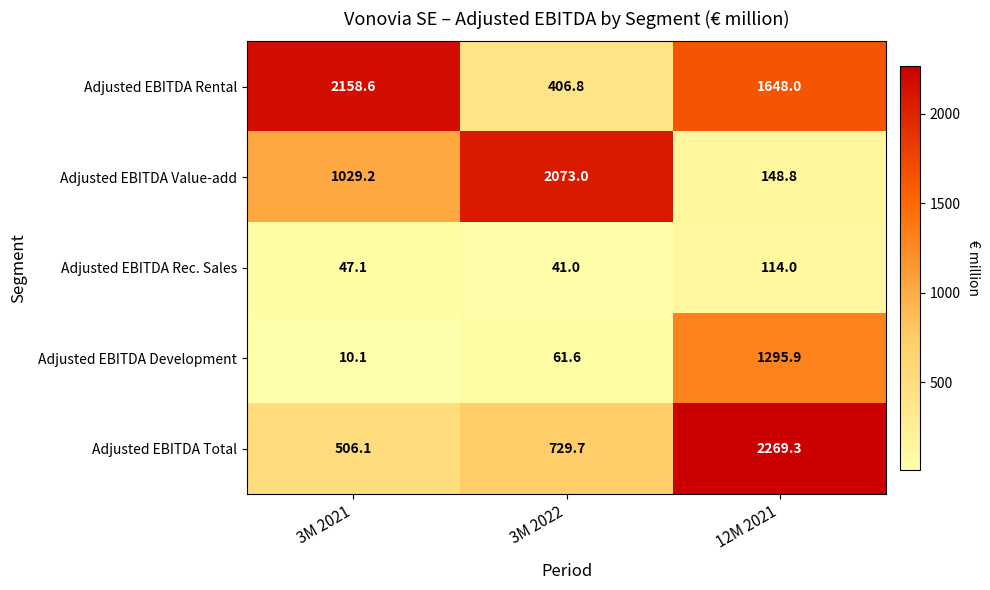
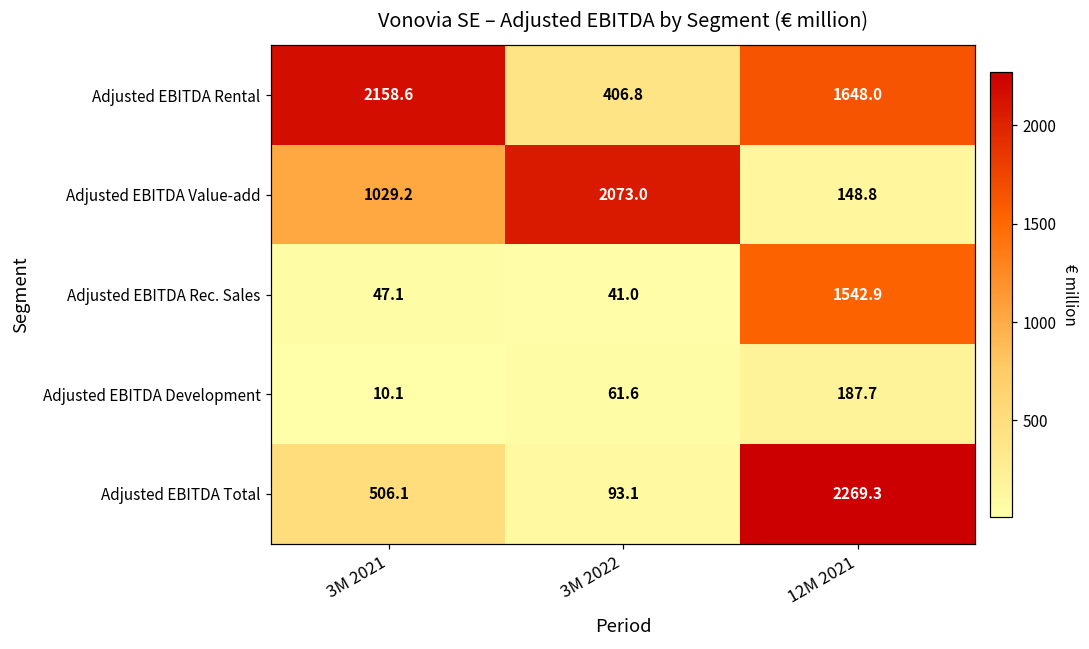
Adjusted EBITDA Rec. Sales, 12M 2021: 114.0 -> 1542.9
Adjusted EBITDA Development, 12M 2021: 1295.9 -> 187.7
Adjusted EBITDA Total, 3M 2022: 729.7 -> 93.1
